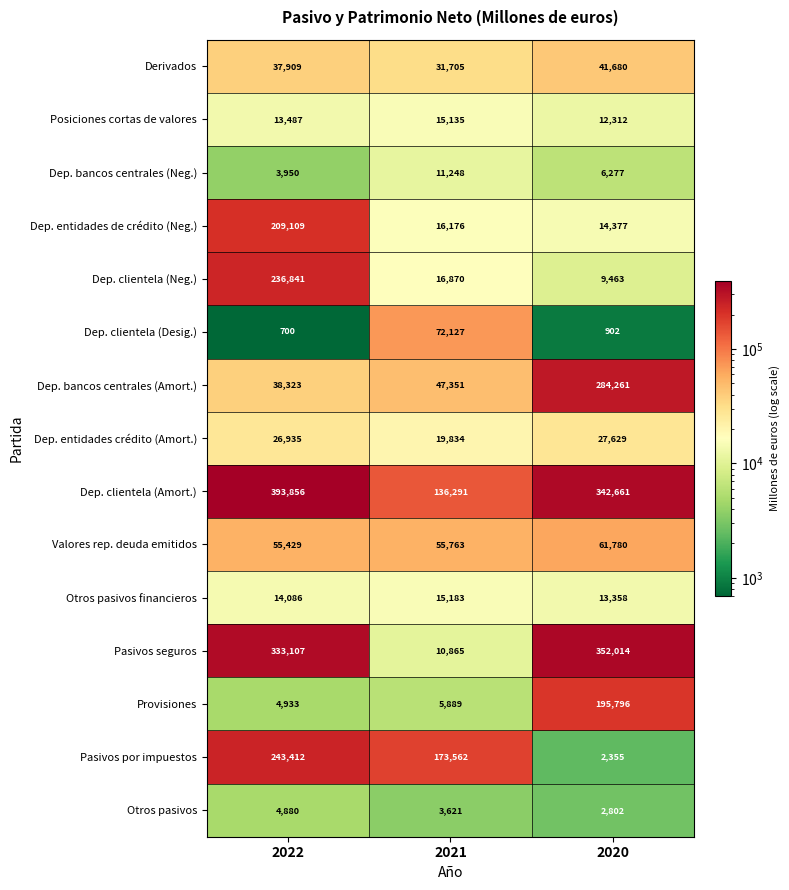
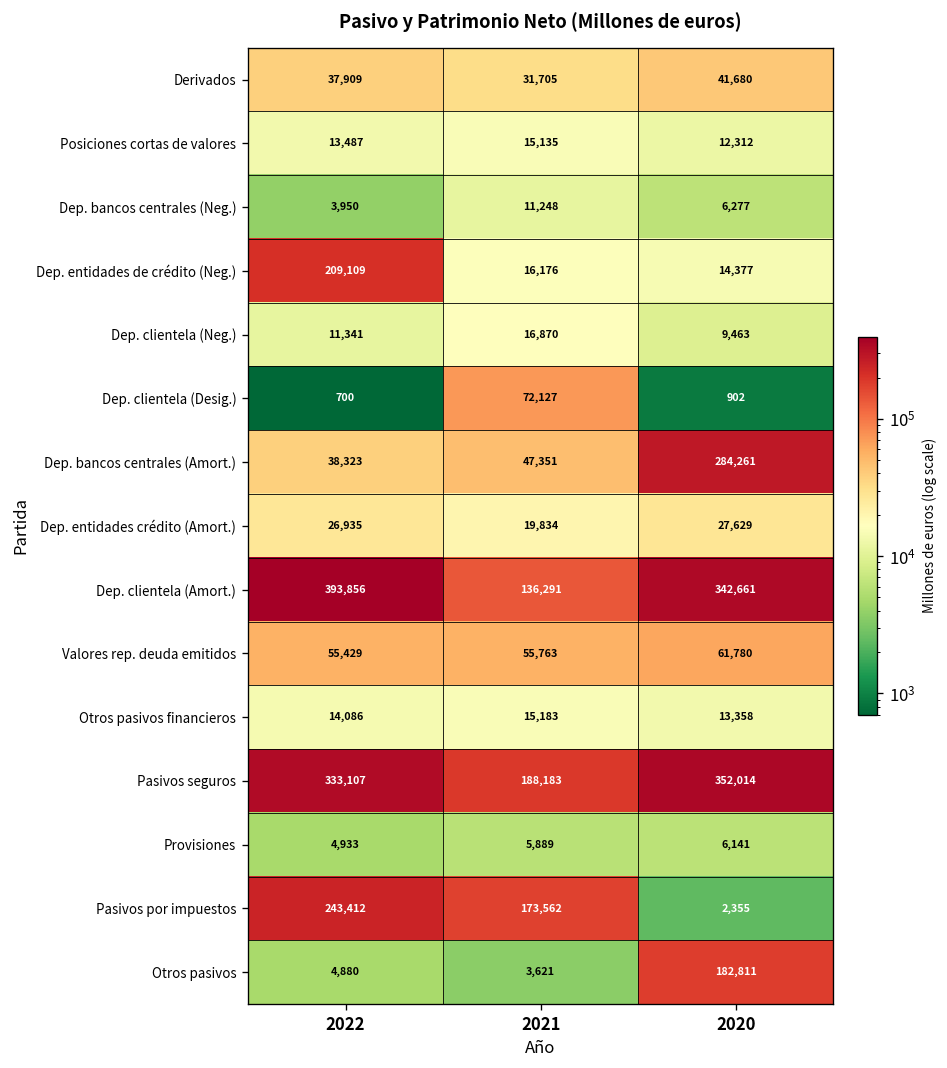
Dep. clientela (Neg.), 2022: 236,841 -> 11,341
Pasivos seguros, 2021: 10,865 -> 188,183
Provisiones, 2020: 195,796 -> 6,141
Otros pasivos, 2020: 2,802 -> 182,811
